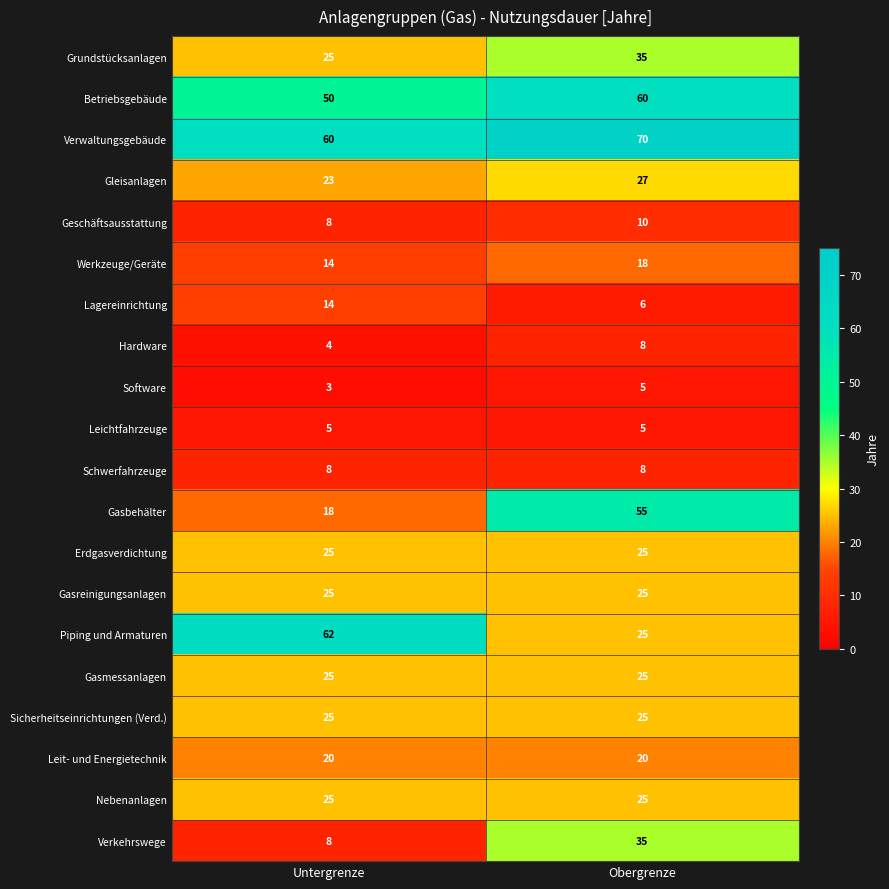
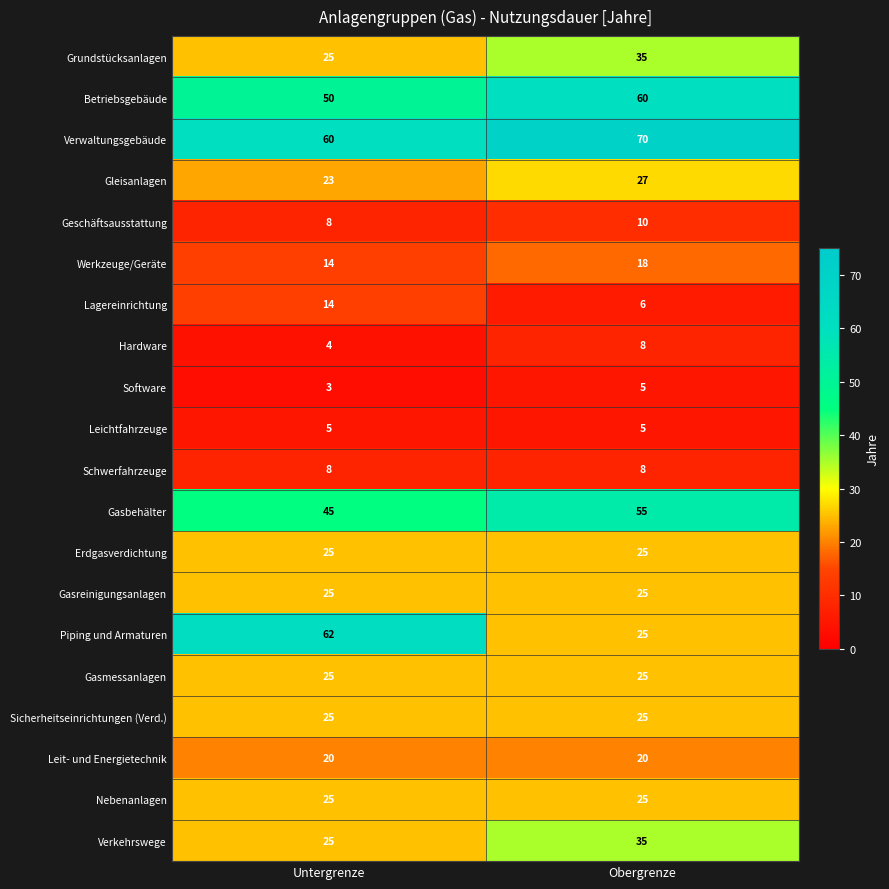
Gasbehälter, Untergrenze: 18 -> 45
Verkehrswege, Untergrenze: 8 -> 25
